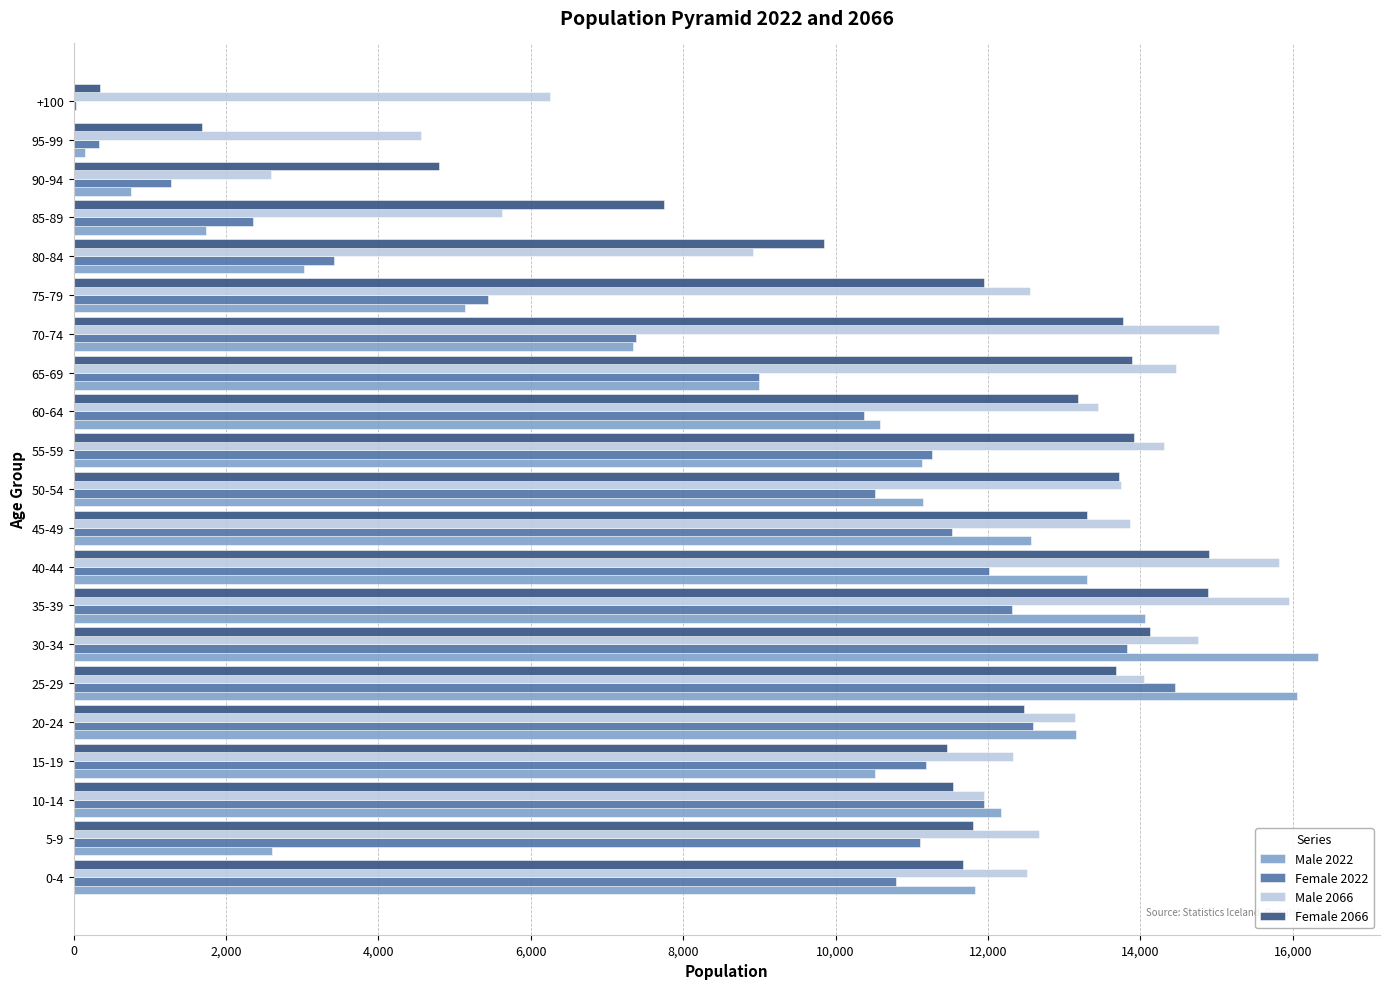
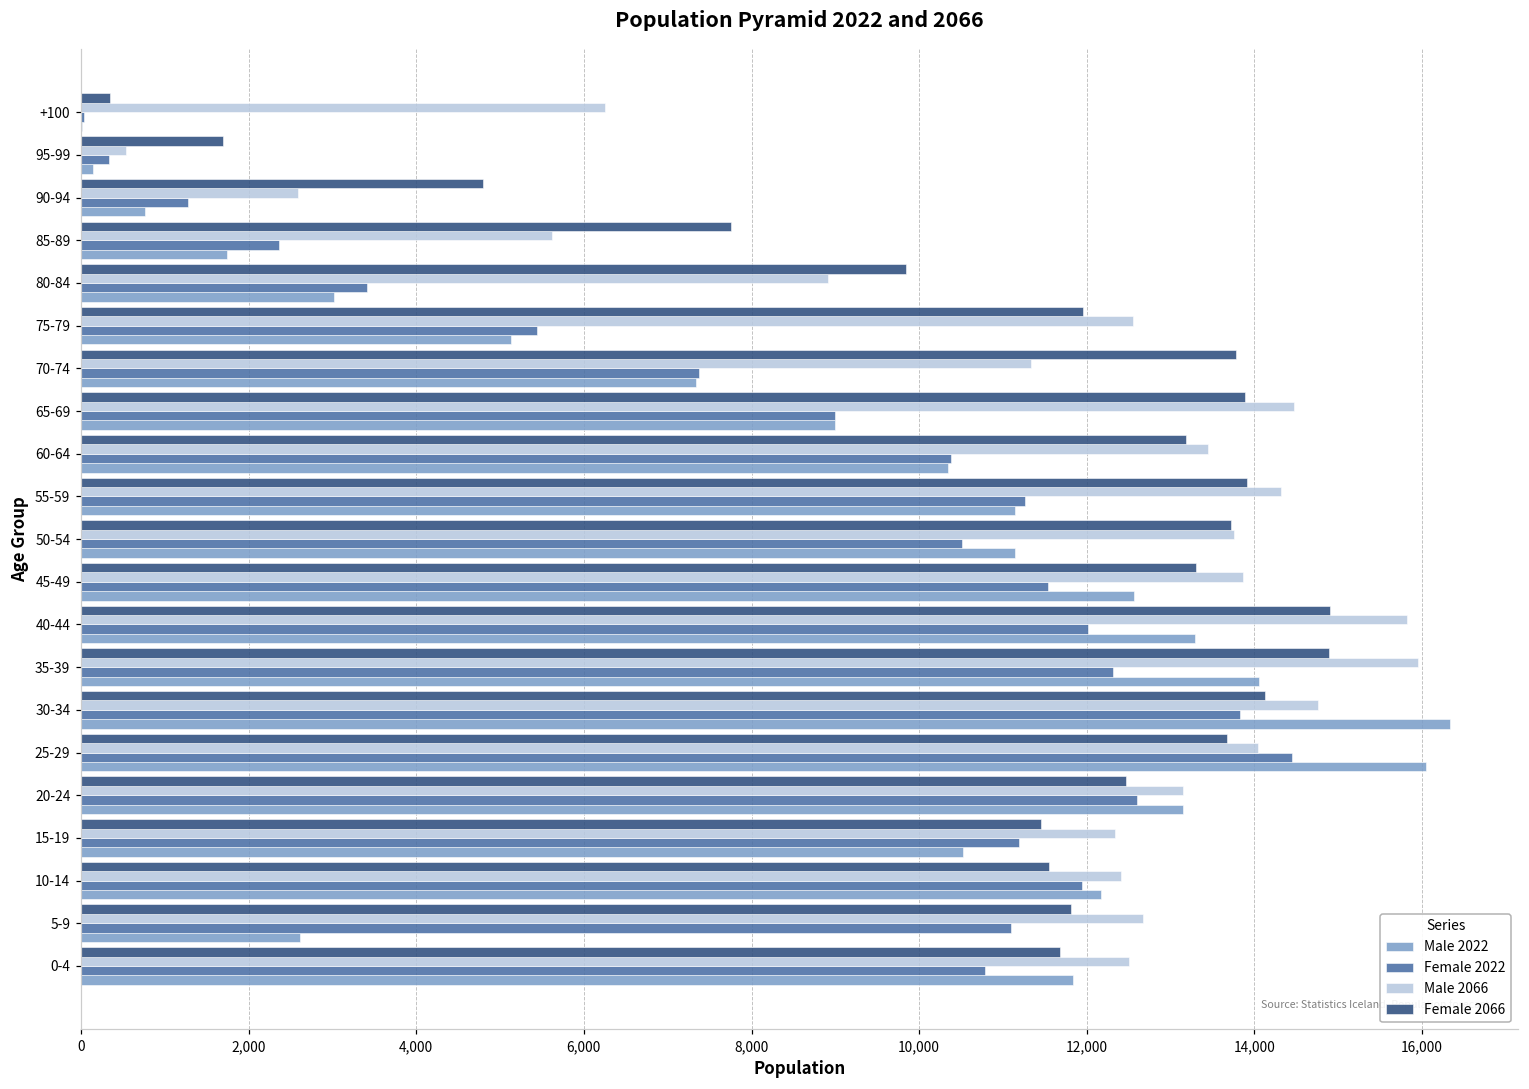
Male 2066, 95-99: 4,600 -> 500
Male 2066, 70-74: 15,000 -> 11,300
Male 2022, 60-64: 10,600 -> 10,300
Male 2066, 10-14: 12,000 -> 12,400
